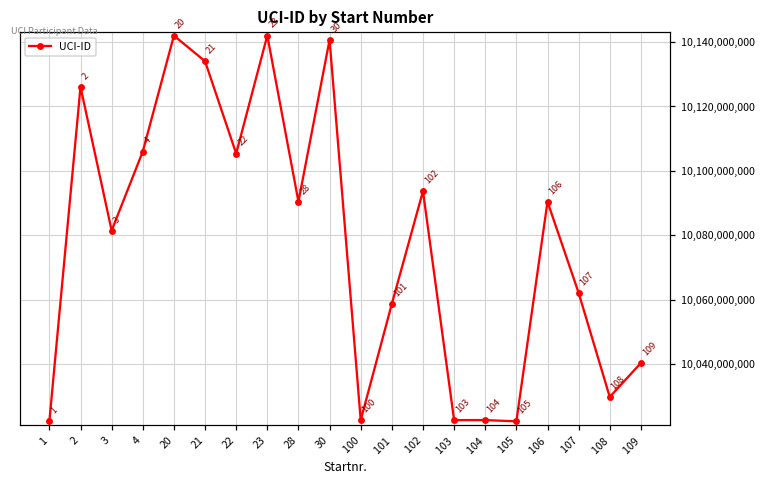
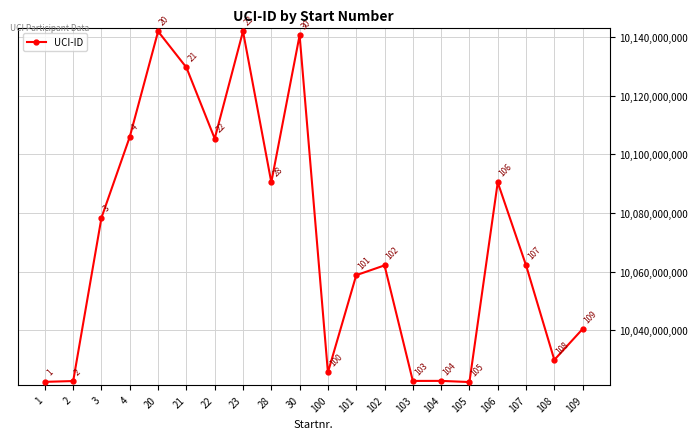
2: 10,126,000,000 -> 10,023,000,000
3: 10,081,000,000 -> 10,078,000,000
21: 10,134,000,000 -> 10,130,000,000
100: 10,023,000,000 -> 10,026,000,000
102: 10,094,000,000 -> 10,062,000,000
